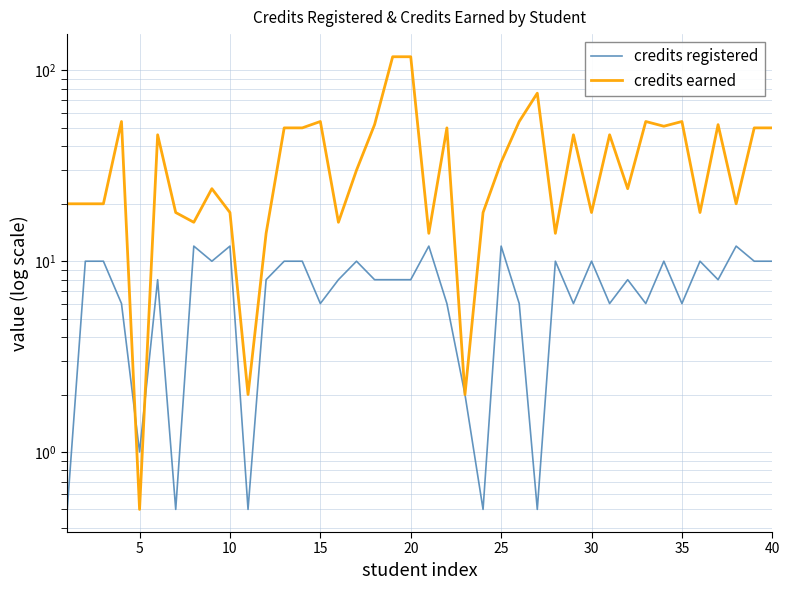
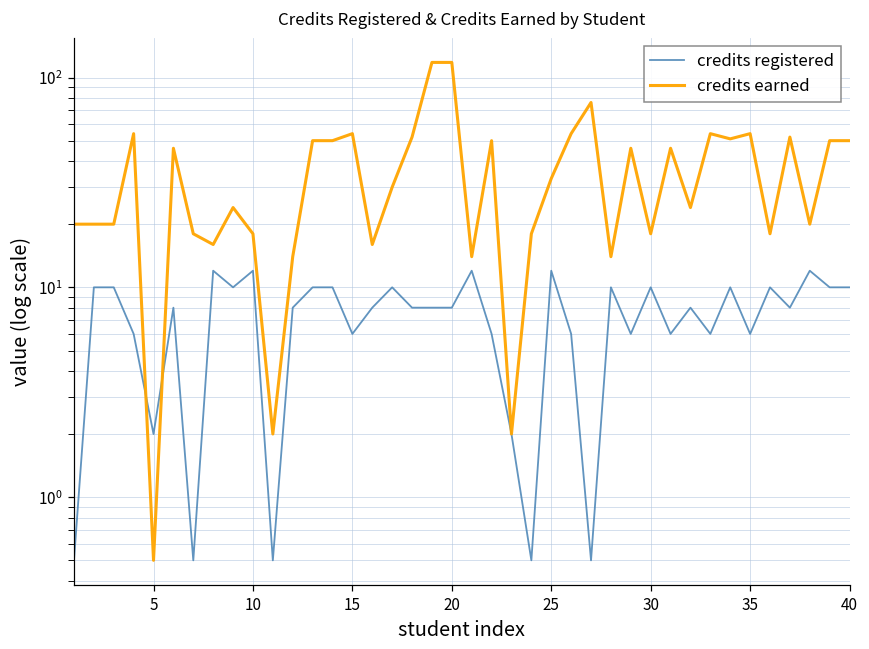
credits registered, 5: 1 -> 2
